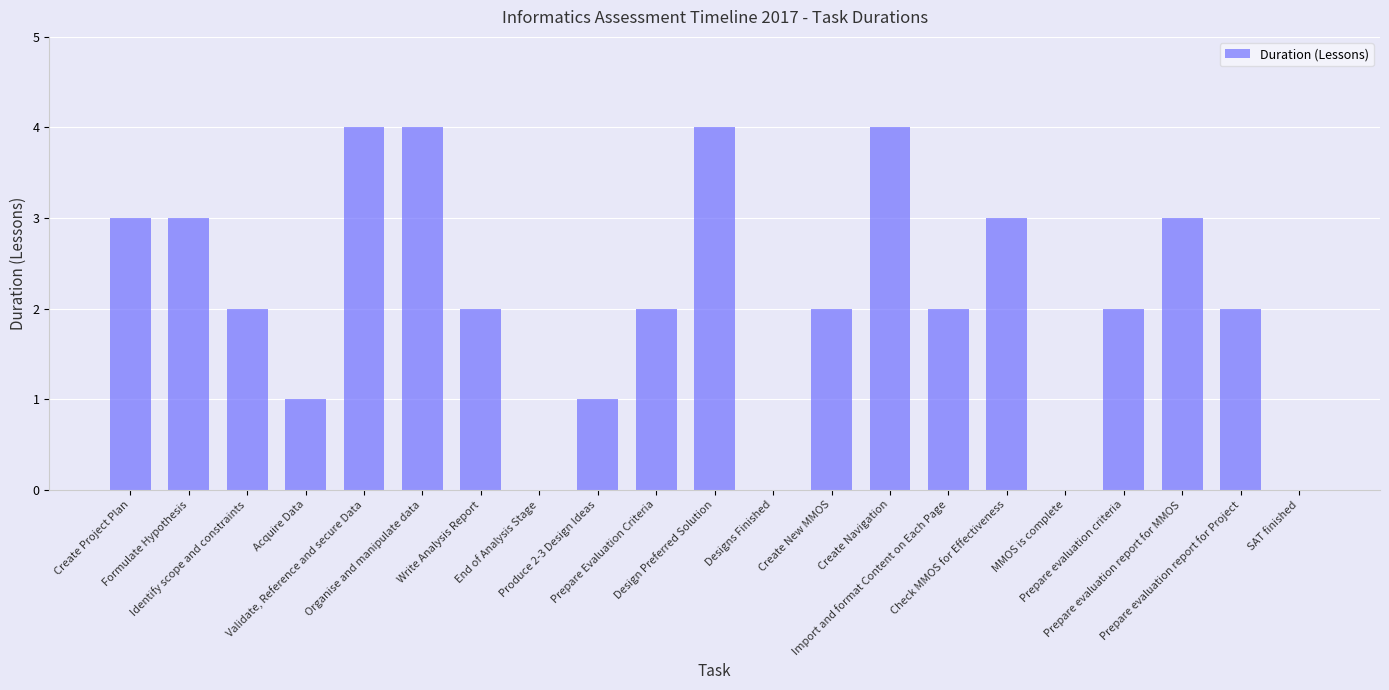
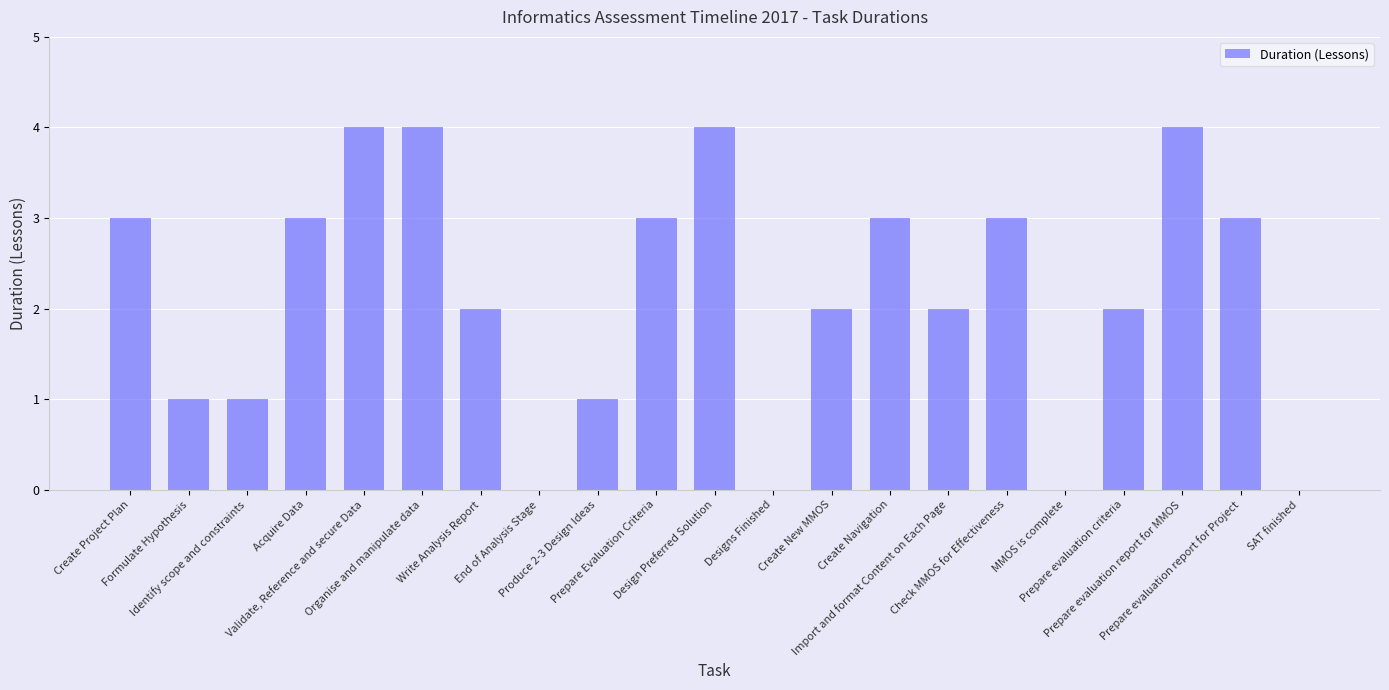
Formulate Hypothesis: 3 -> 1
Identify scope and constraints: 2 -> 1
Acquire Data: 1 -> 3
Prepare Evaluation Criteria: 2 -> 3
Create Navigation: 4 -> 3
Prepare evaluation report for MMOS: 3 -> 4
Prepare evaluation report for Project: 2 -> 3
